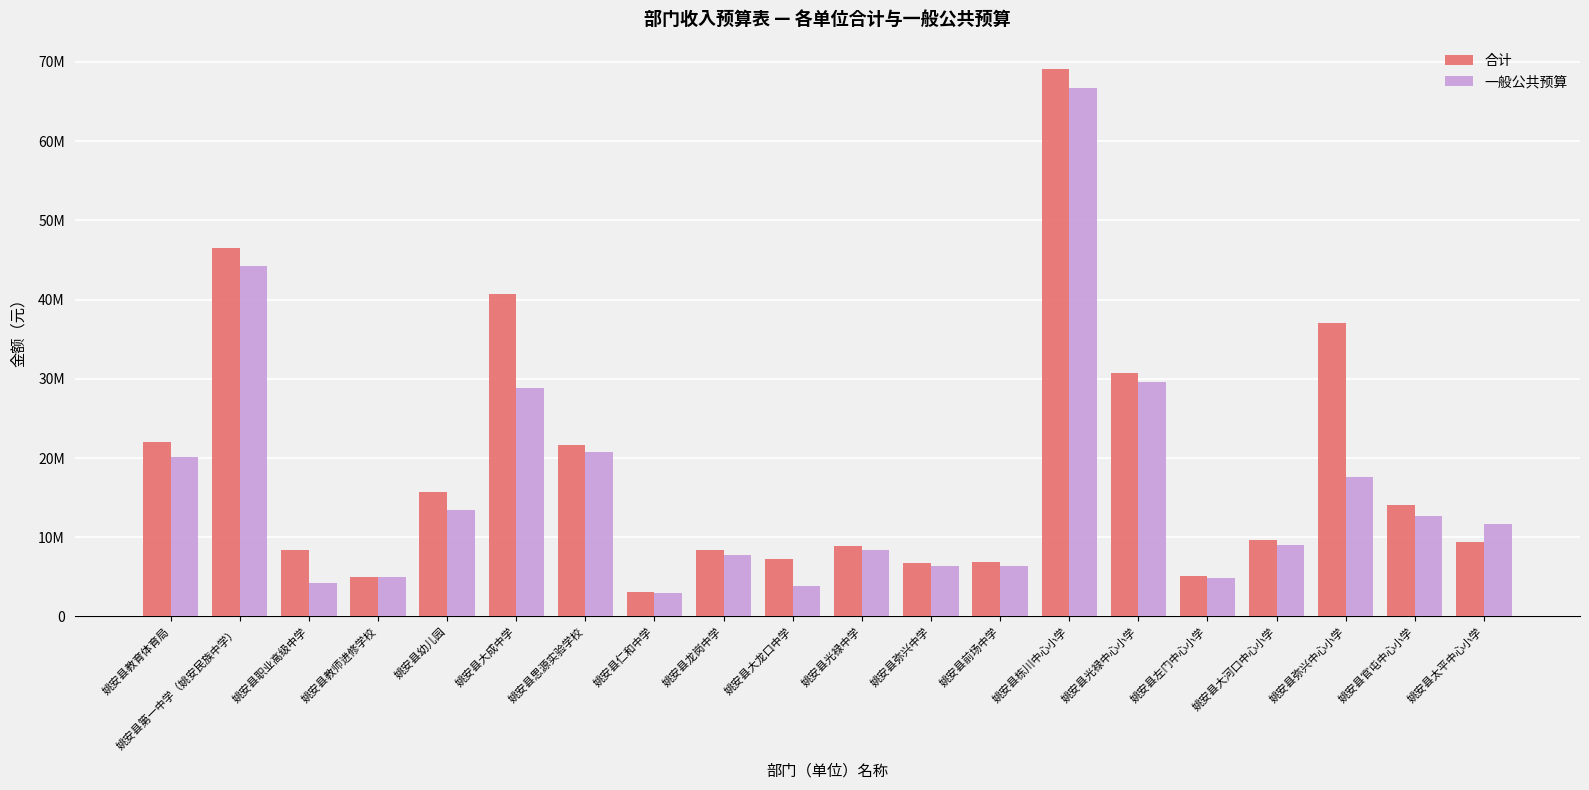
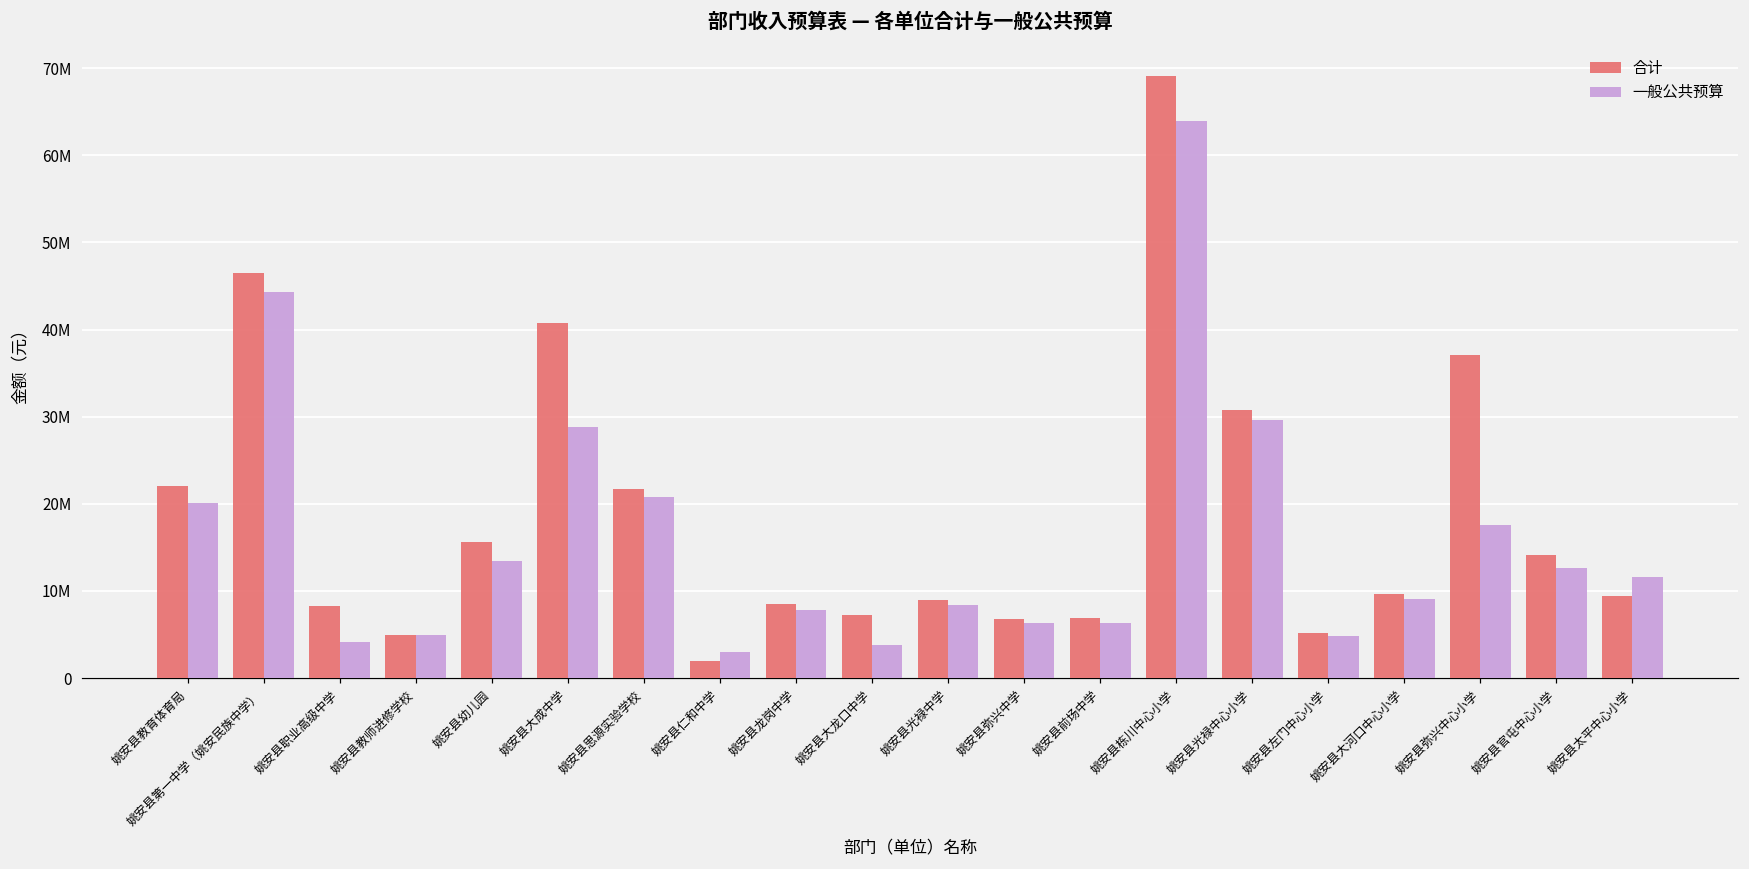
合计, 姚安县仁和中学: 3000000 -> 2000000
一般公共预算, 姚安县栋川中心小学: 67000000 -> 64000000
